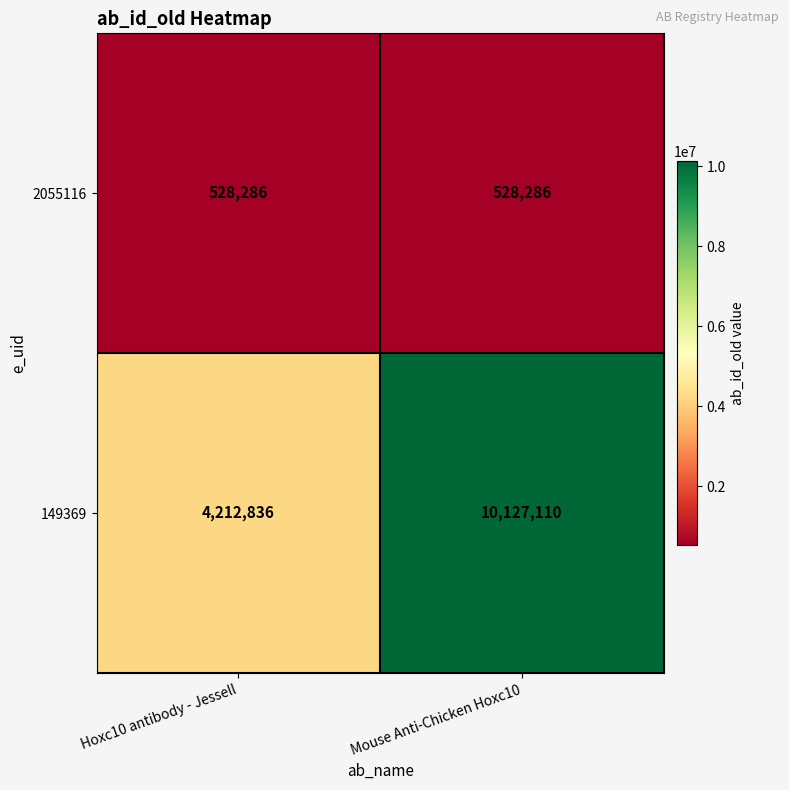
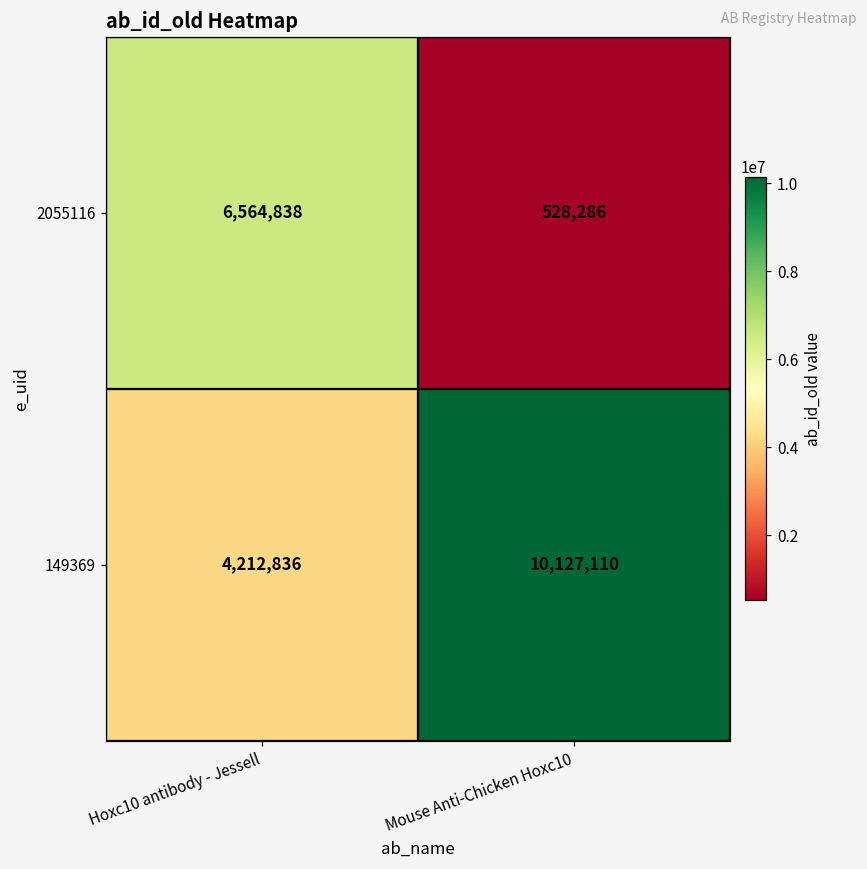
2055116, Hoxc10 antibody - Jessell: 528,286 -> 6,564,838
